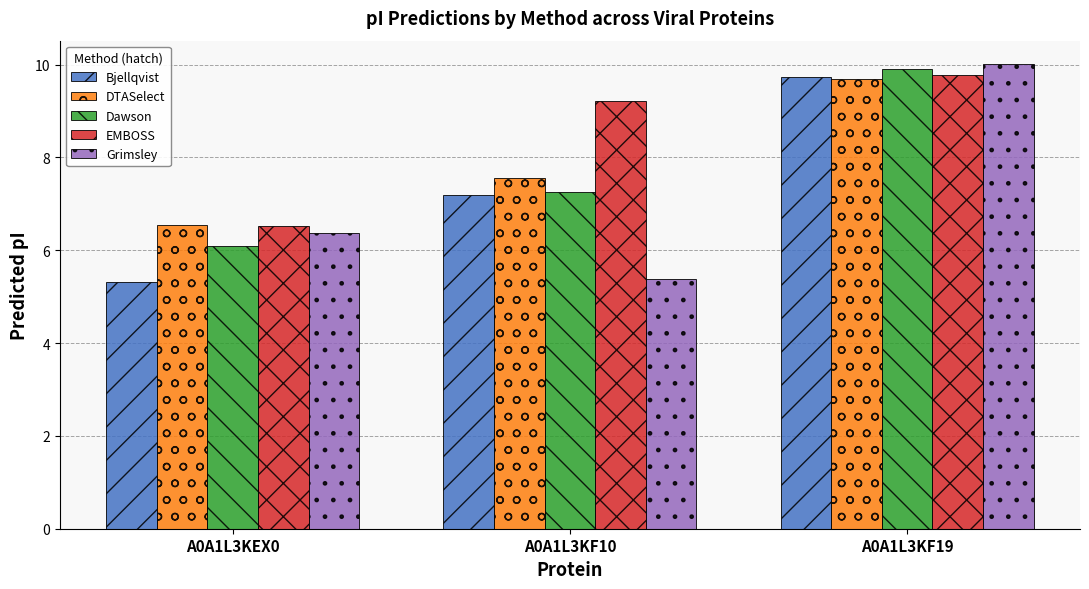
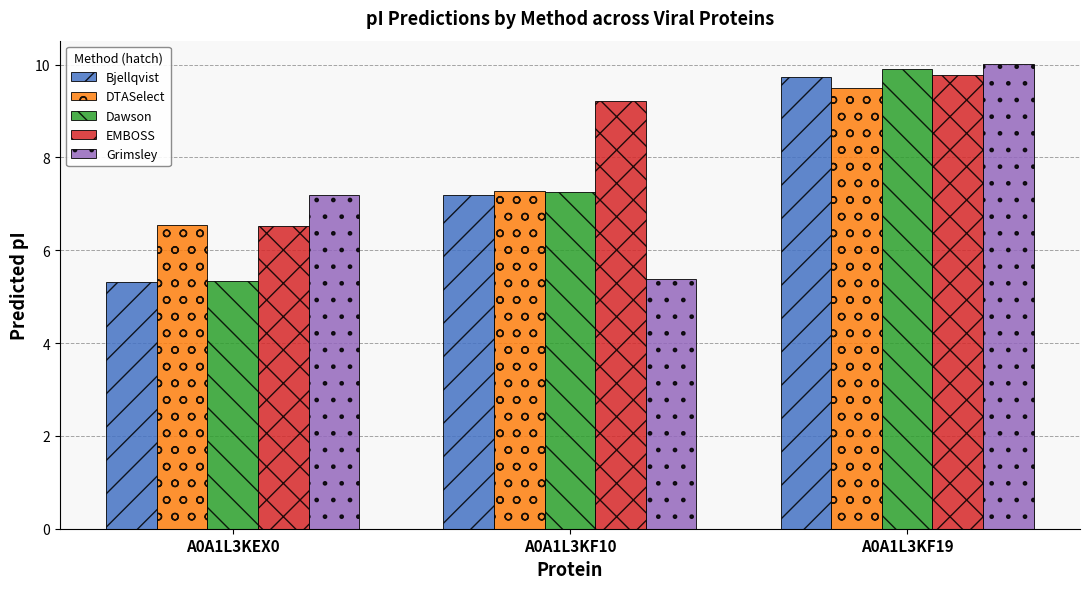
Dawson, A0A1L3KEX0: 6.1 -> 5.3
Grimsley, A0A1L3KEX0: 6.4 -> 7.2
DTASelect, A0A1L3KF10: 7.6 -> 7.3
DTASelect, A0A1L3KF19: 9.7 -> 9.5
